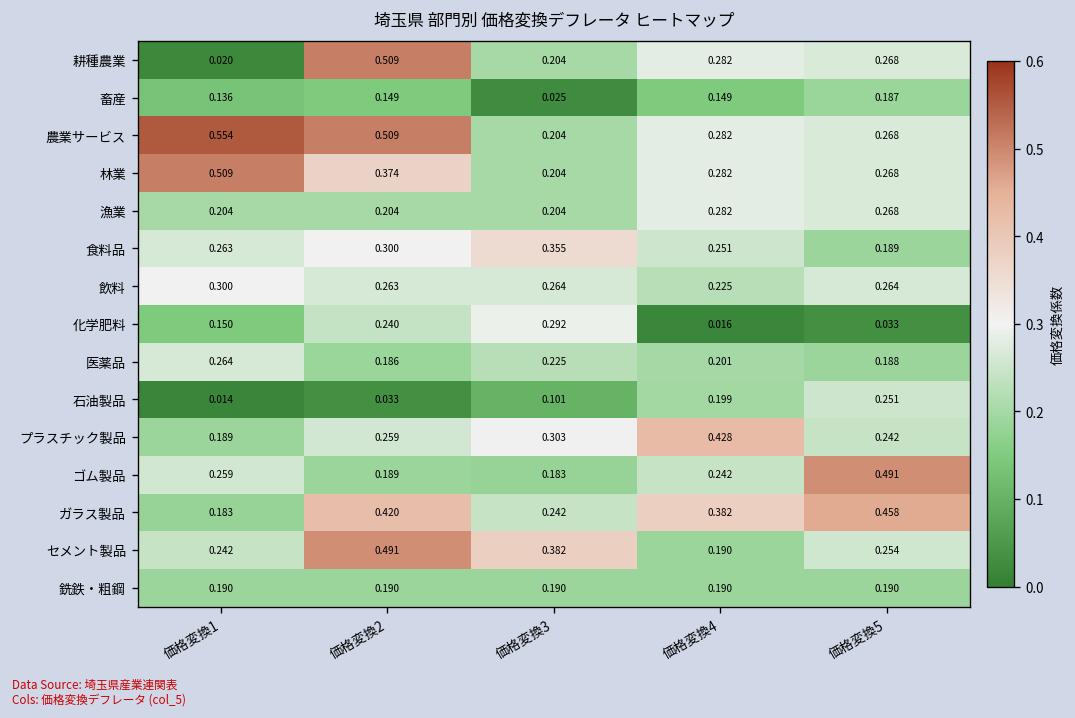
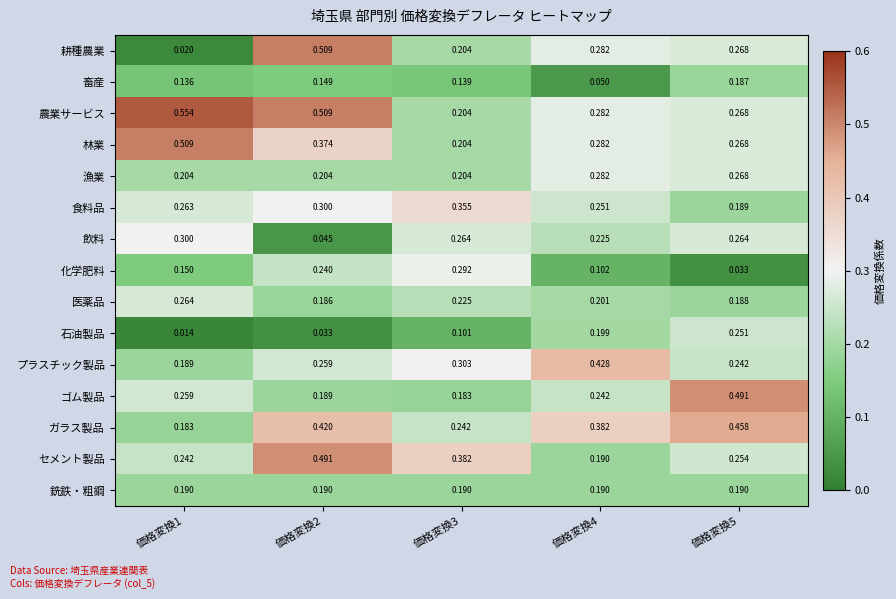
畜産, 価格変換3: 0.025 -> 0.139
畜産, 価格変換4: 0.149 -> 0.050
飲料, 価格変換2: 0.263 -> 0.045
化学肥料, 価格変換4: 0.016 -> 0.102
